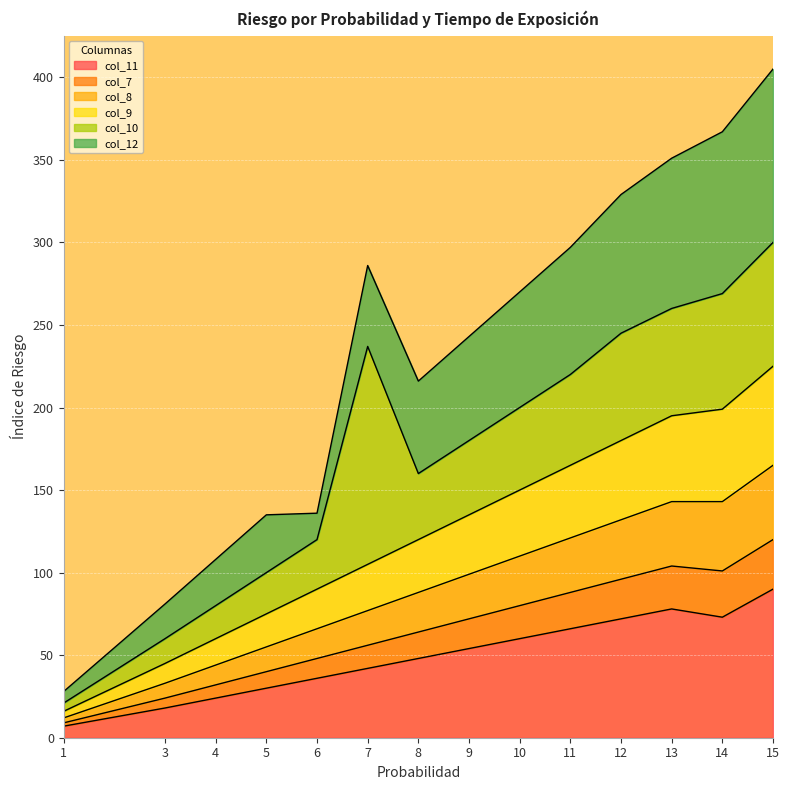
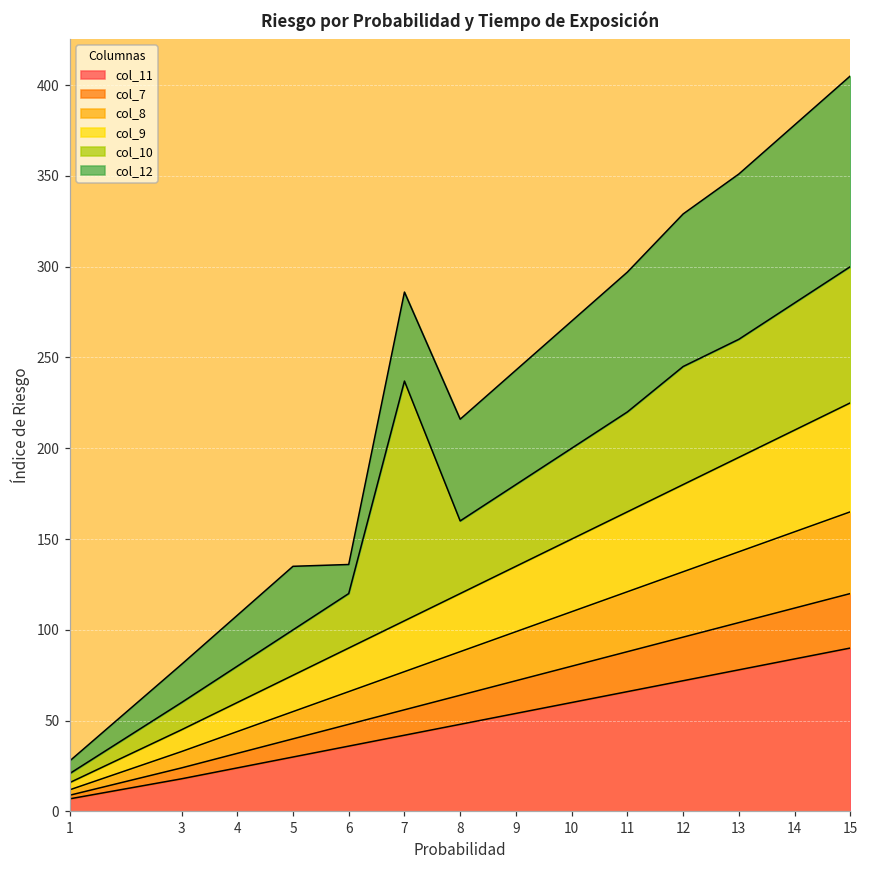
col_11, 14: 73 -> 84
